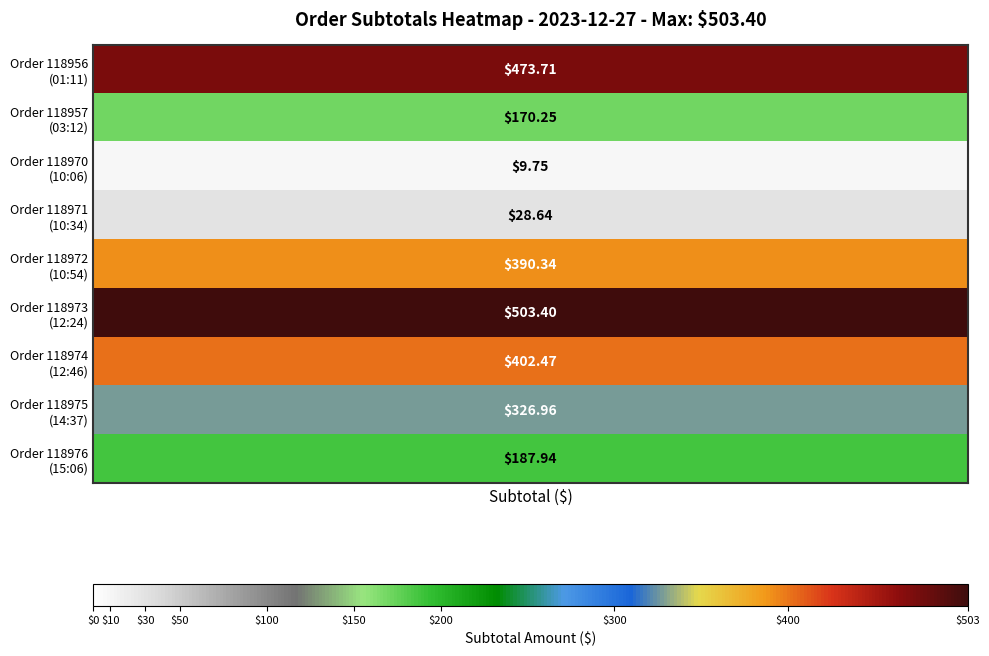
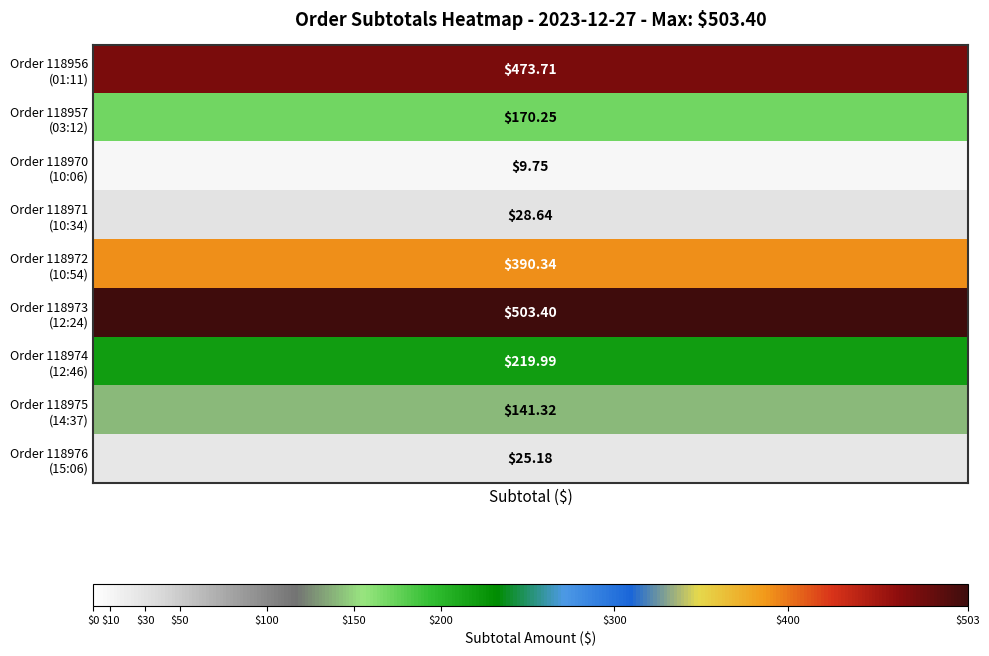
Order 118974 (12:46), Subtotal ($): $402.47 -> $219.99
Order 118975 (14:37), Subtotal ($): $326.96 -> $141.32
Order 118976 (15:06), Subtotal ($): $187.94 -> $25.18
